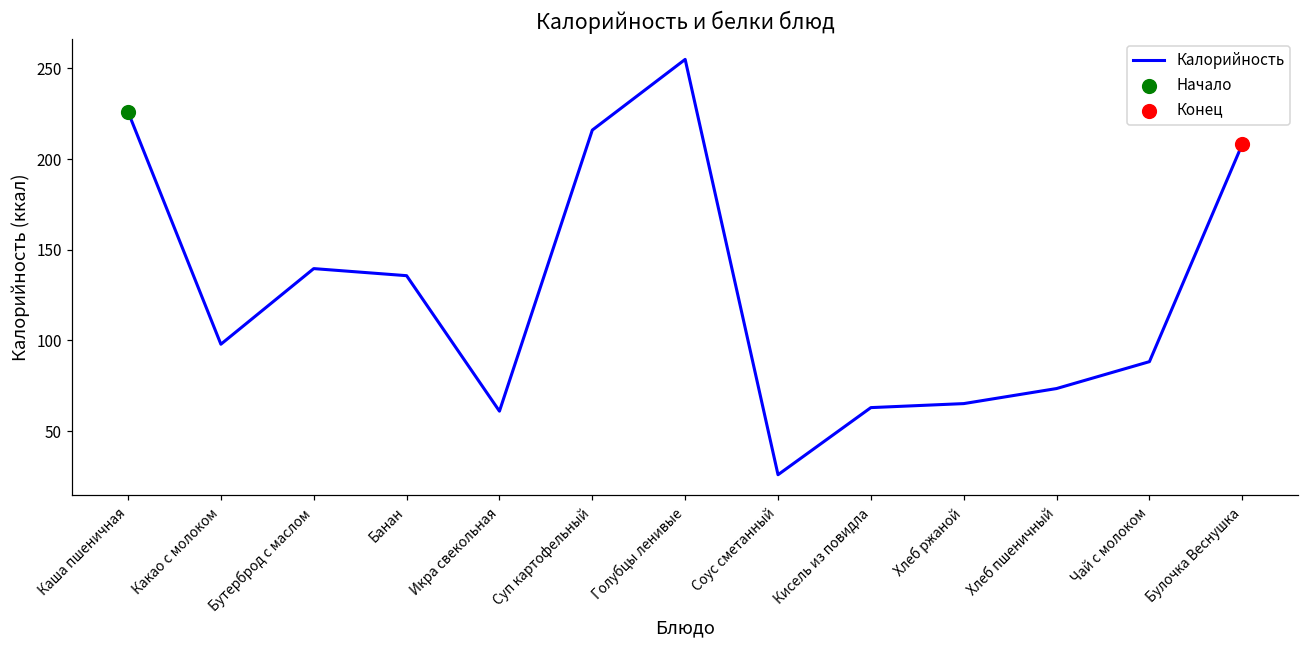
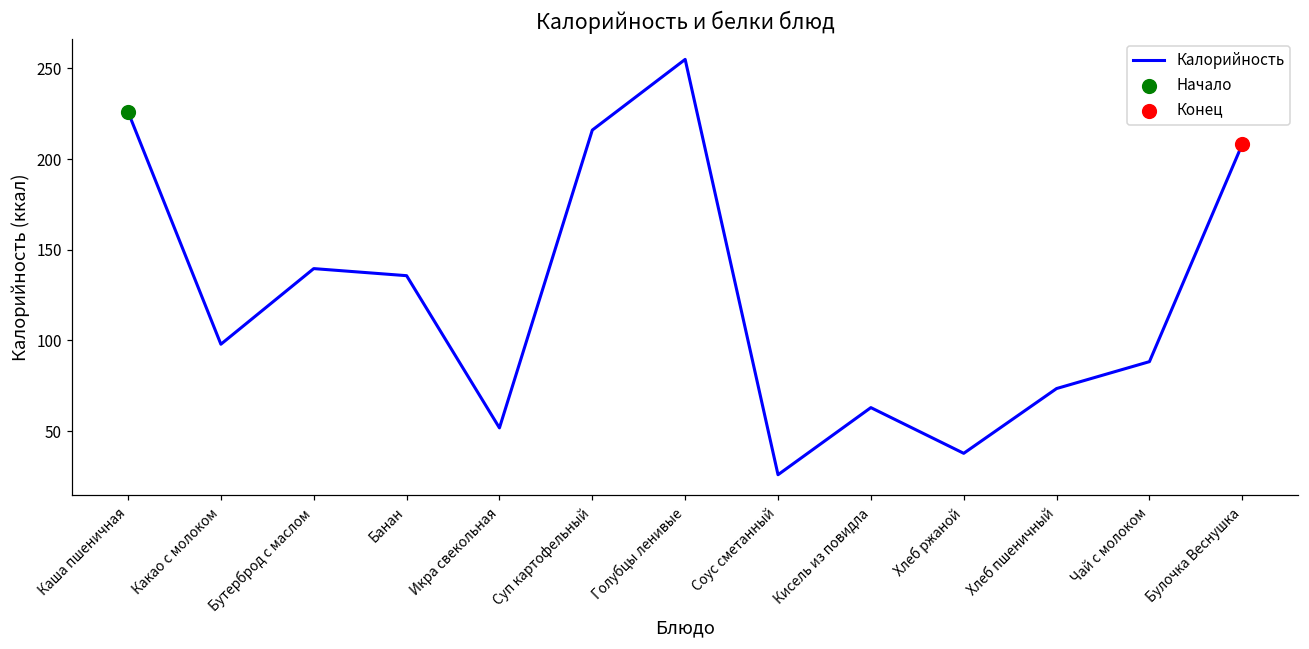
Калорийность, Икра свекольная: 61 -> 52
Калорийность, Хлеб ржаной: 65 -> 38
